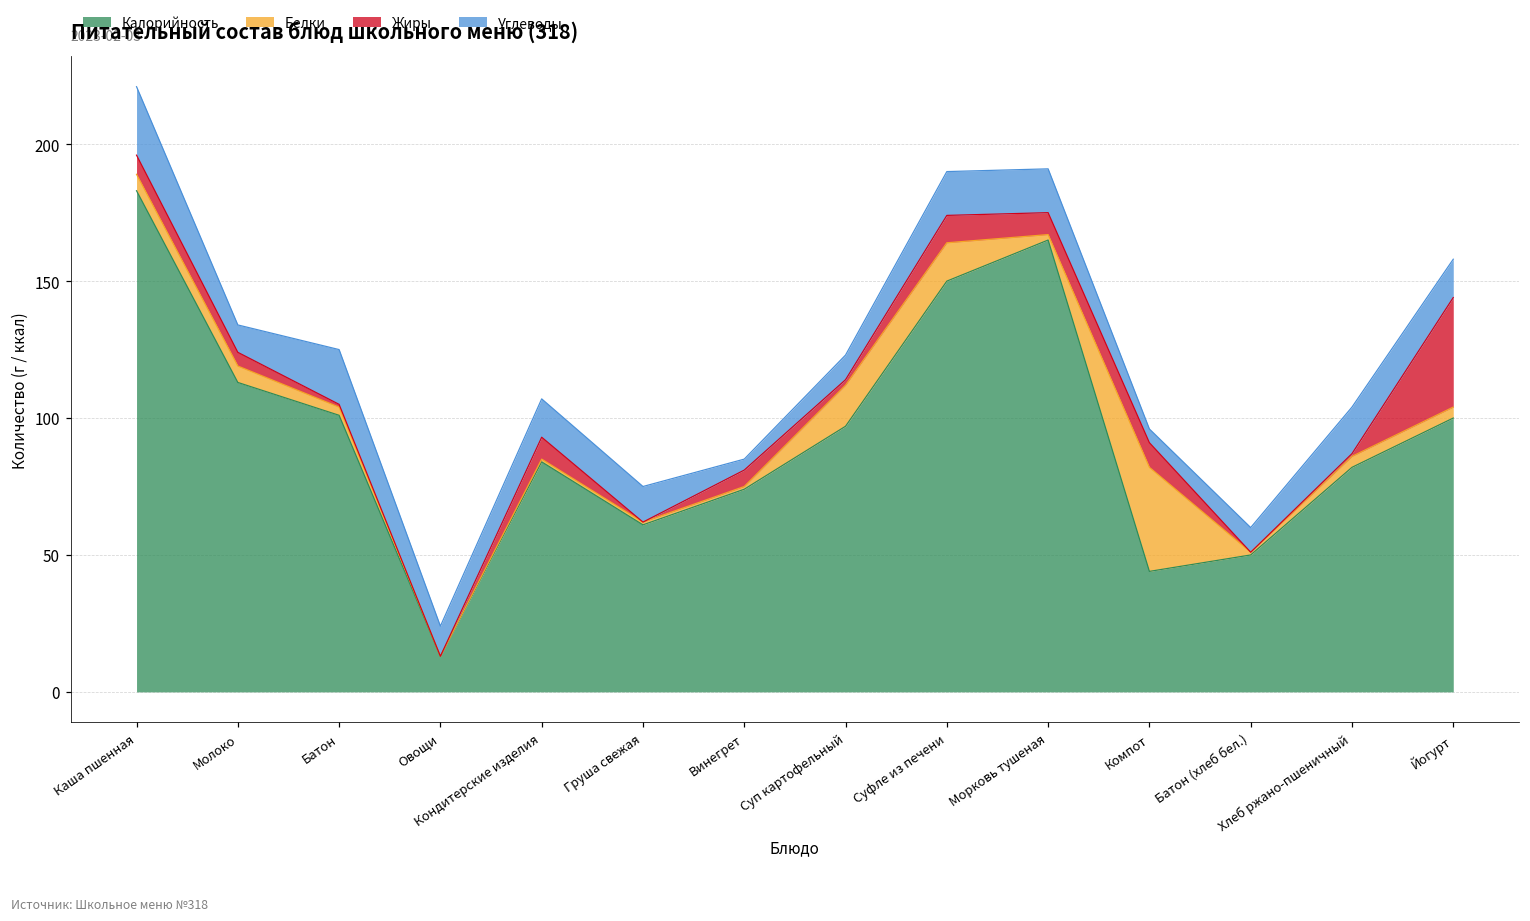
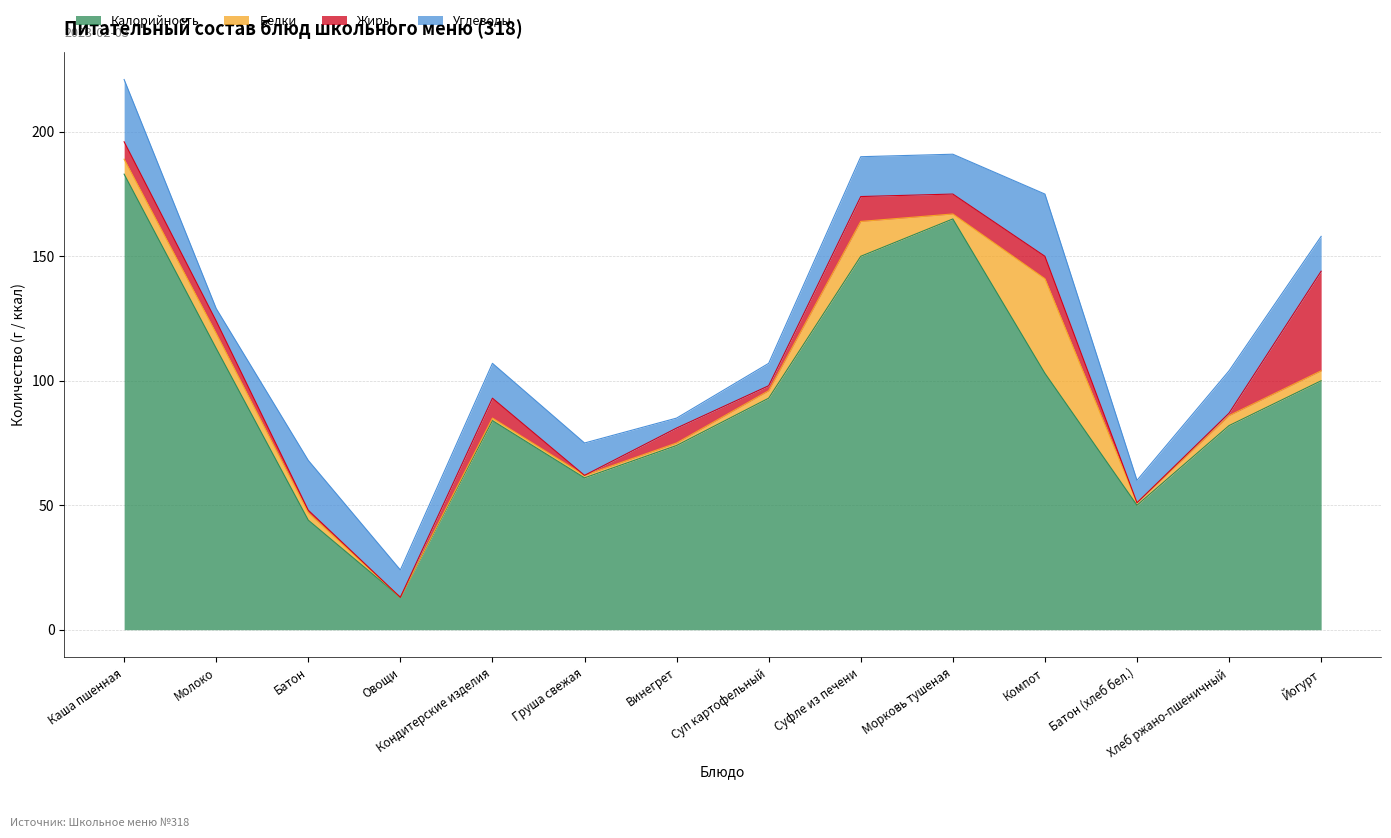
Углеводы, Молоко: 10 -> 5
Калорийность, Батон: 101 -> 44
Калорийность, Суп картофельный: 97 -> 93
Белки, Суп картофельный: 15 -> 3
Калорийность, Компот: 44 -> 103
Углеводы, Компот: 5 -> 25
